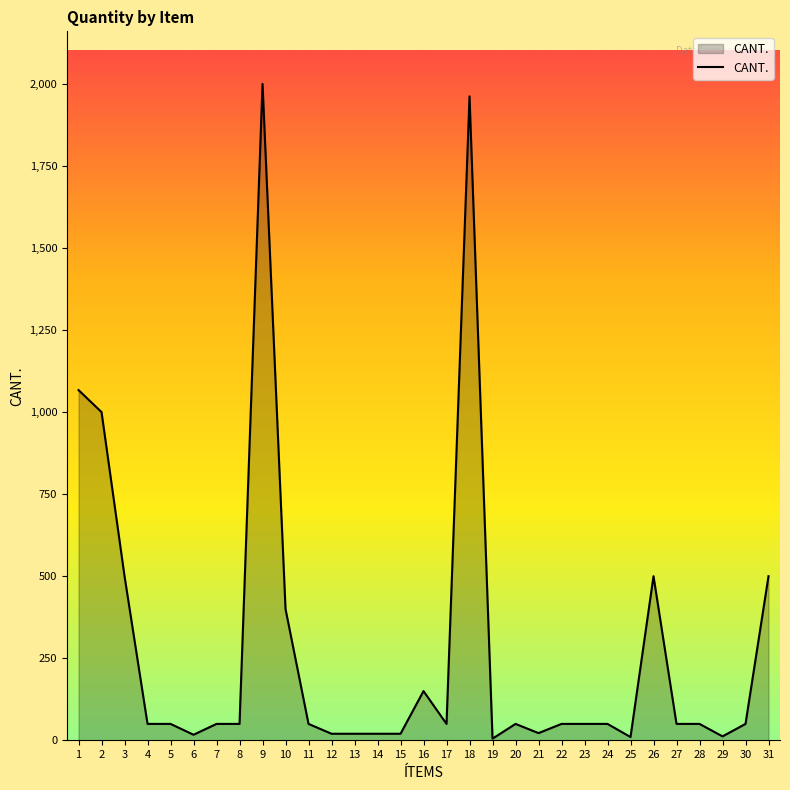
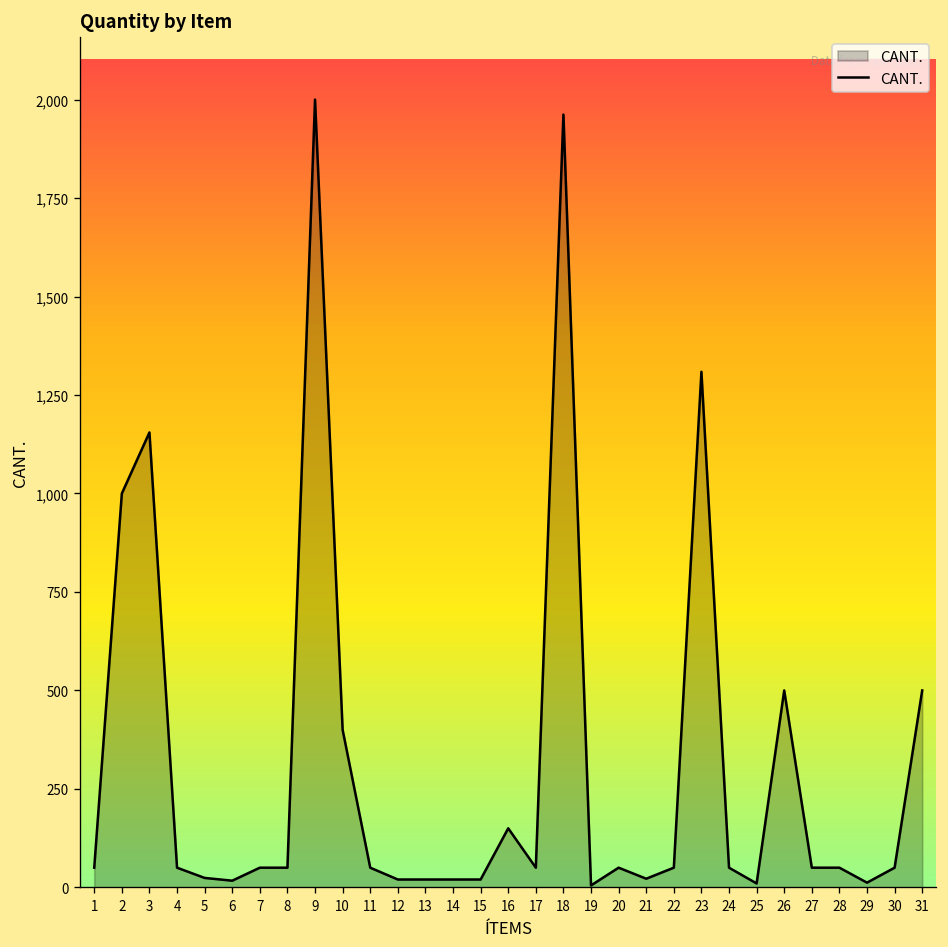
1: 1,070 -> 50
3: 500 -> 1,160
5: 50 -> 20
23: 50 -> 1,310
